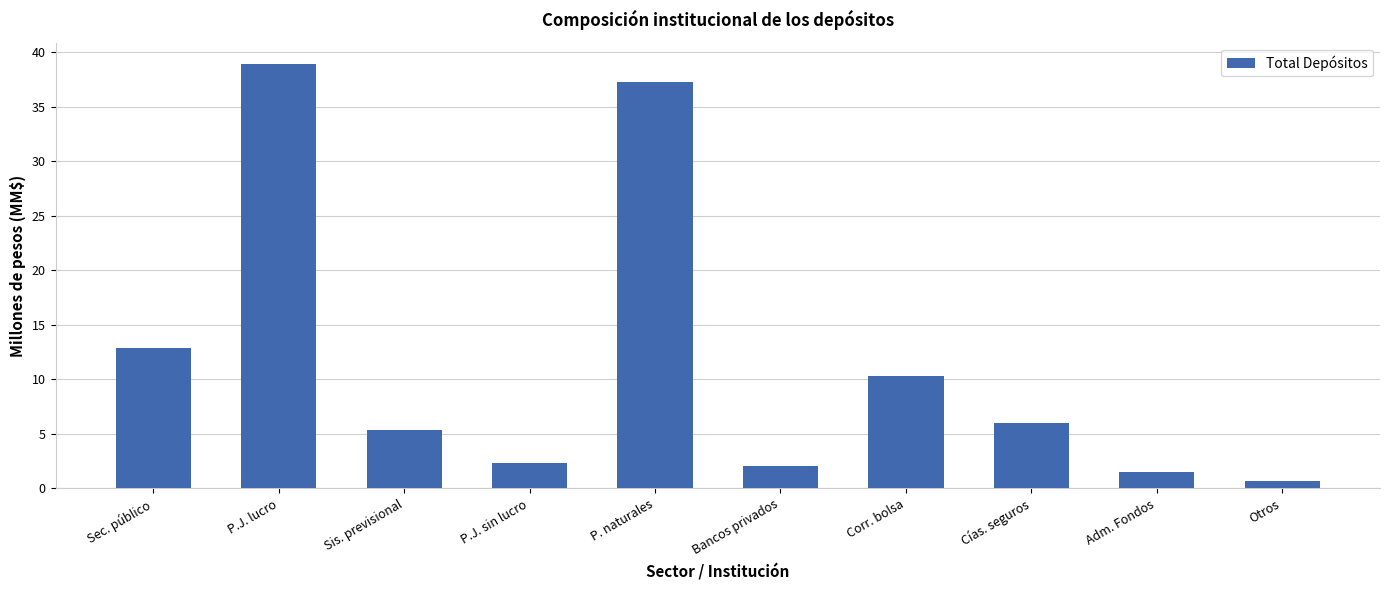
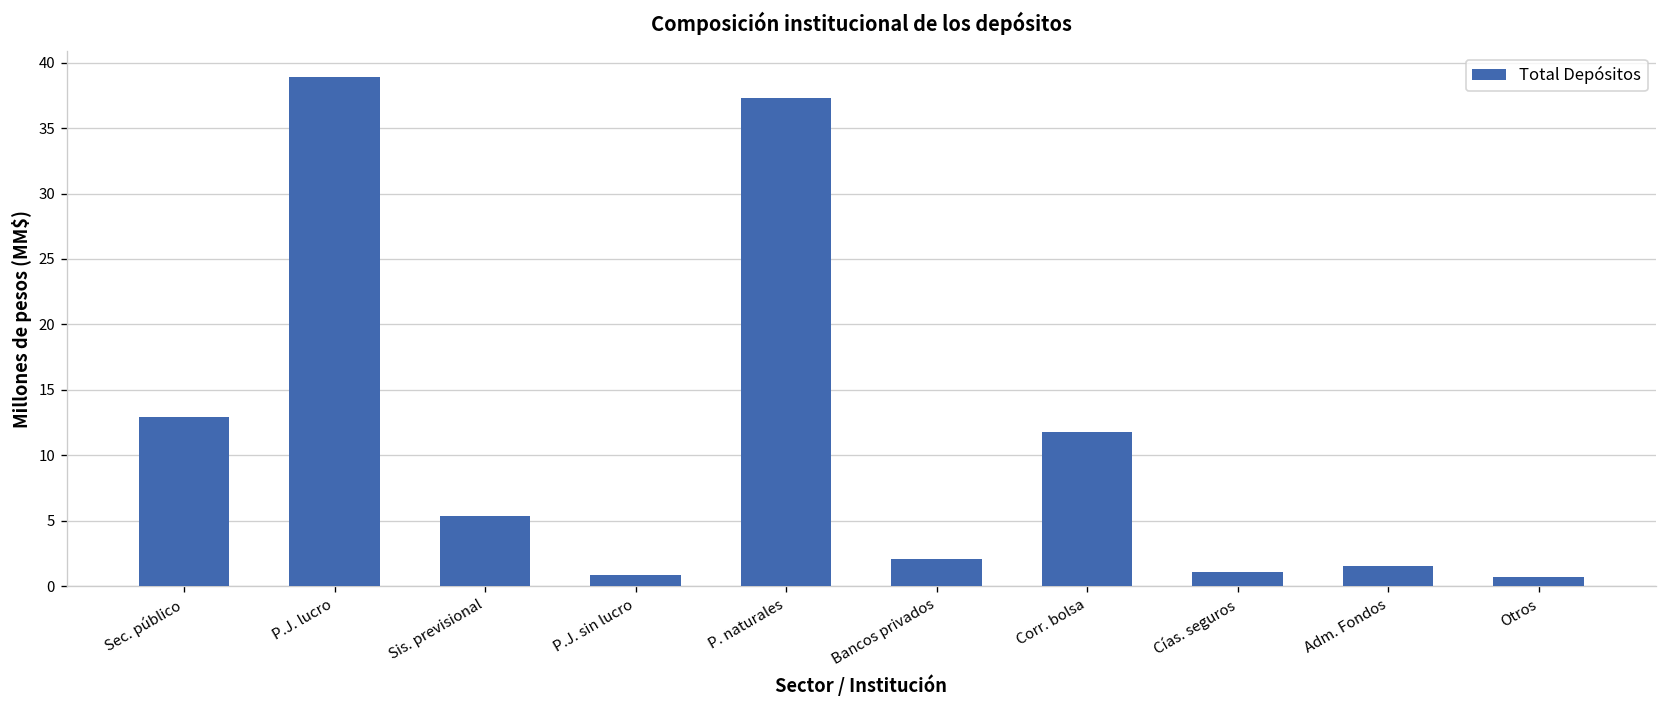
P.J. sin lucro: 2.3 -> 0.9
Corr. bolsa: 10.3 -> 11.8
Cías. seguros: 6.0 -> 1.1
